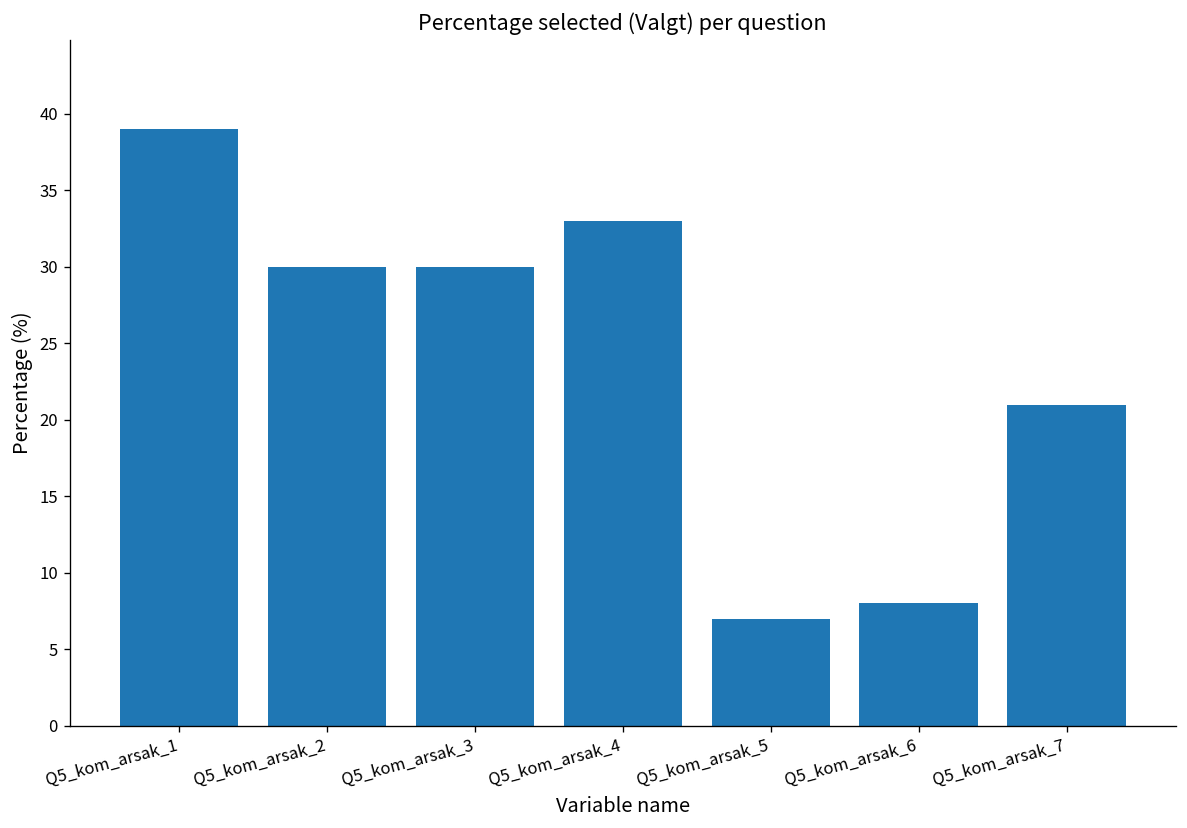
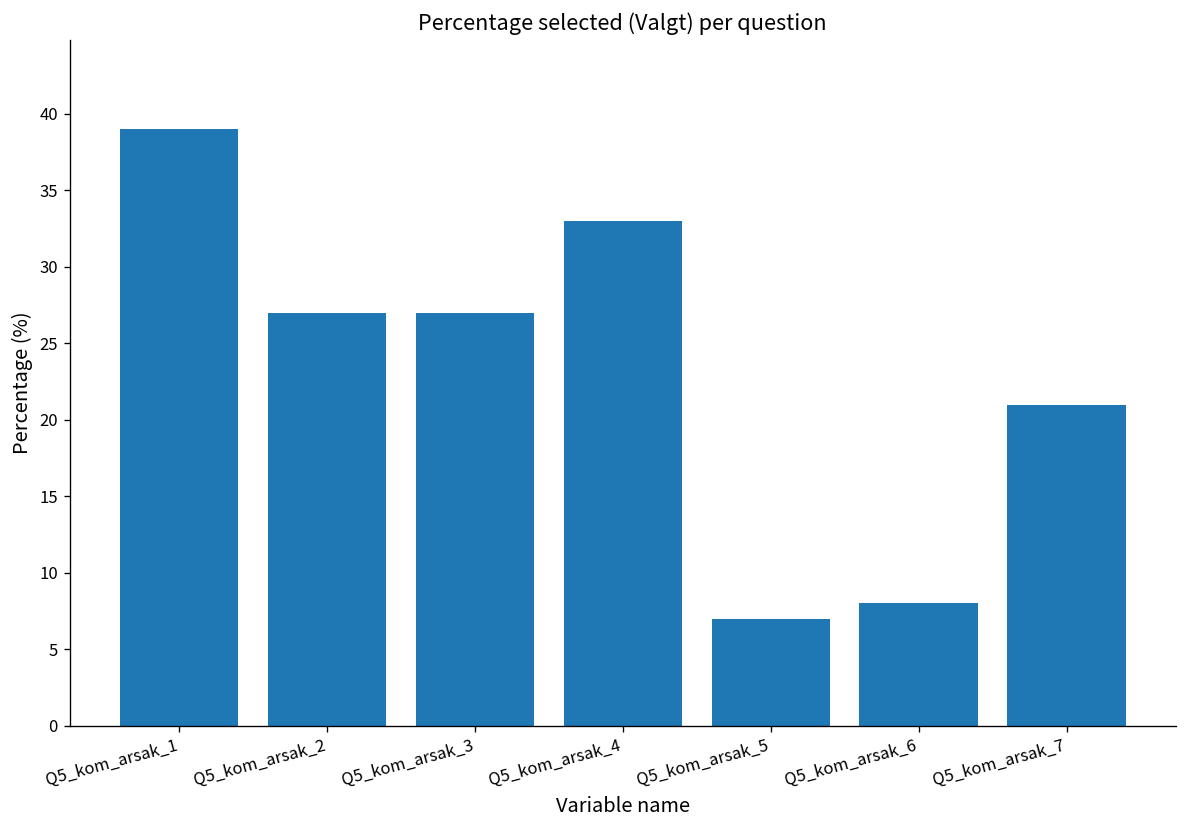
Q5_kom_arsak_2: 30 -> 27
Q5_kom_arsak_3: 30 -> 27
